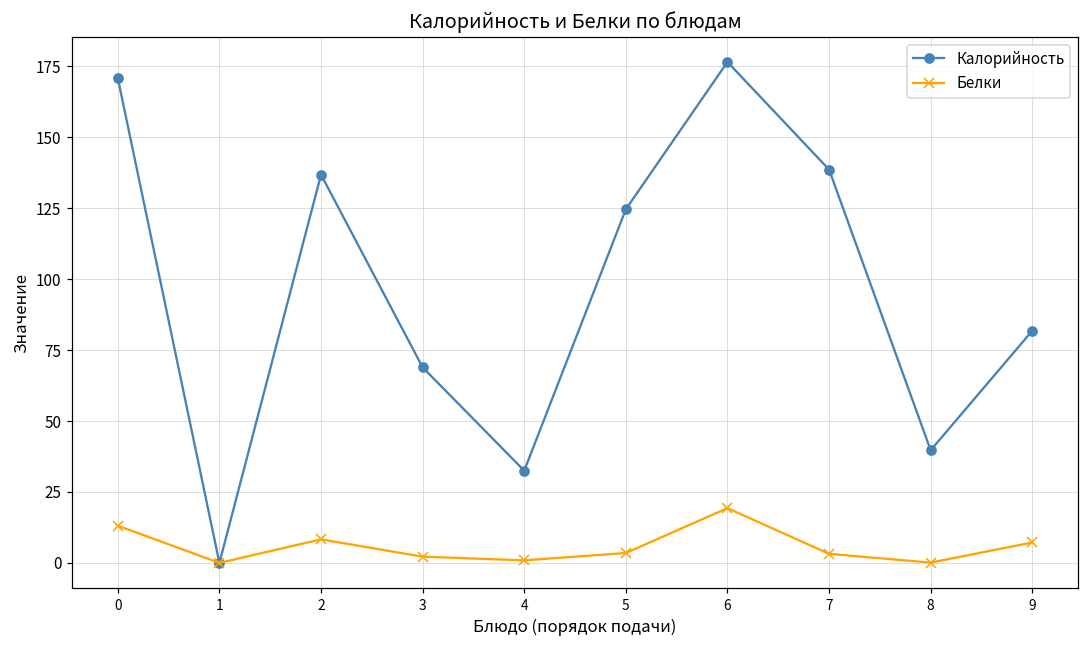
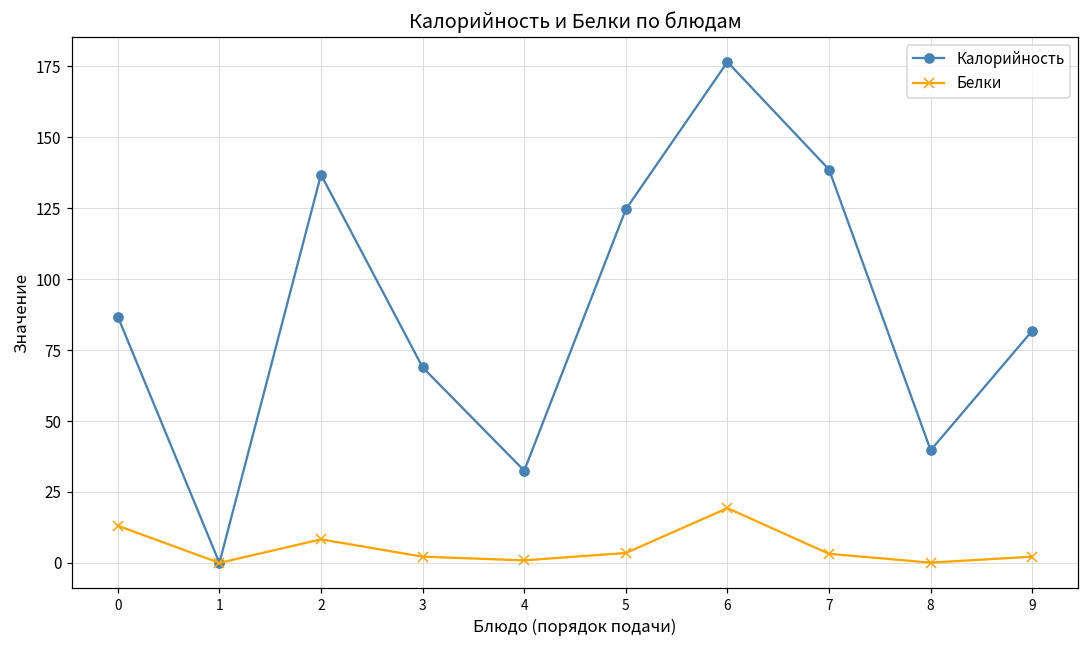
Калорийность, 0: 171 -> 87
Белки, 9: 7 -> 2
